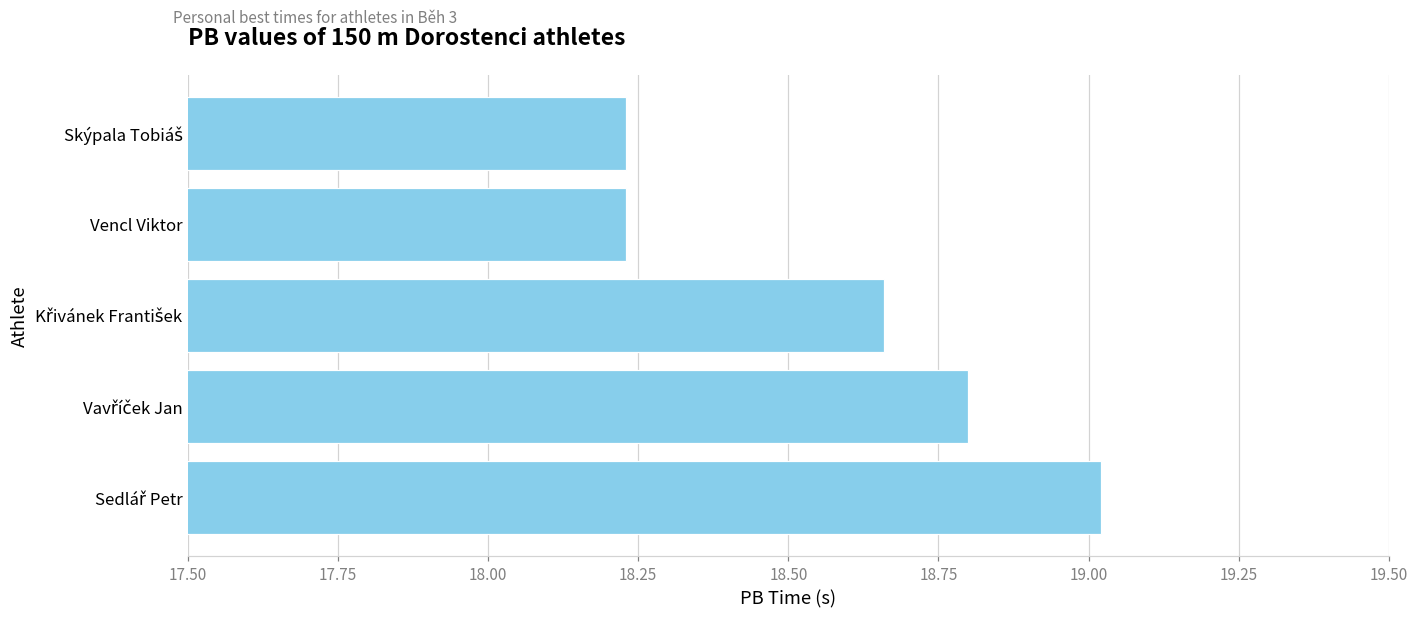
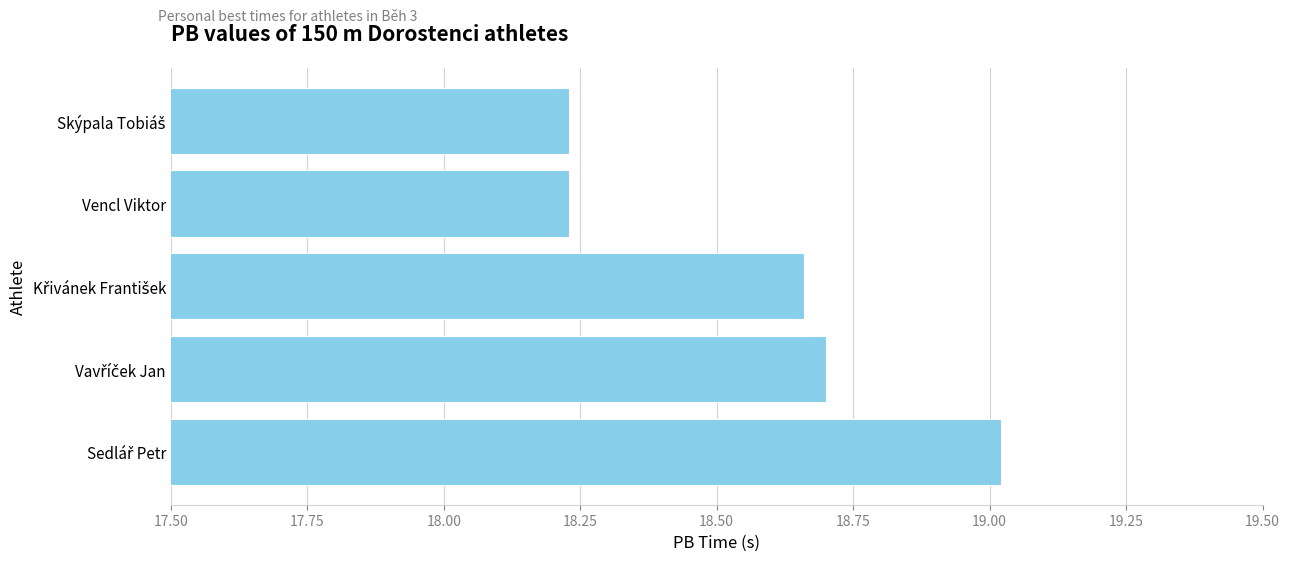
Vavříček Jan: 18.8 -> 18.7
